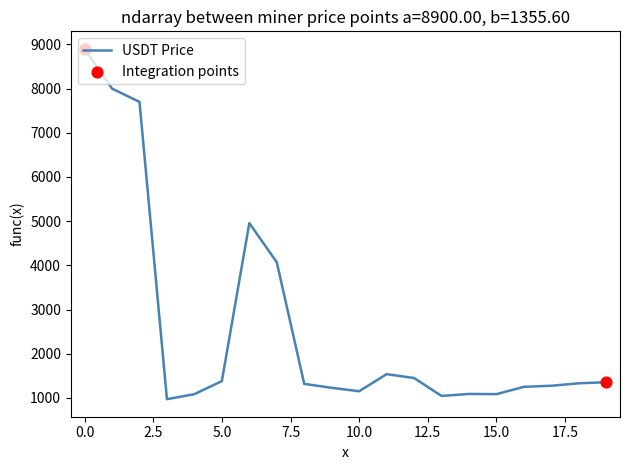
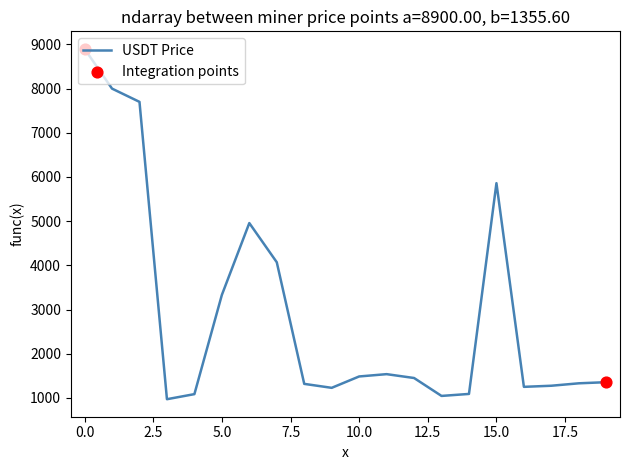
USDT Price, 5.0: 1400 -> 3300
USDT Price, 10.0: 1200 -> 1500
USDT Price, 15.0: 1100 -> 5900
